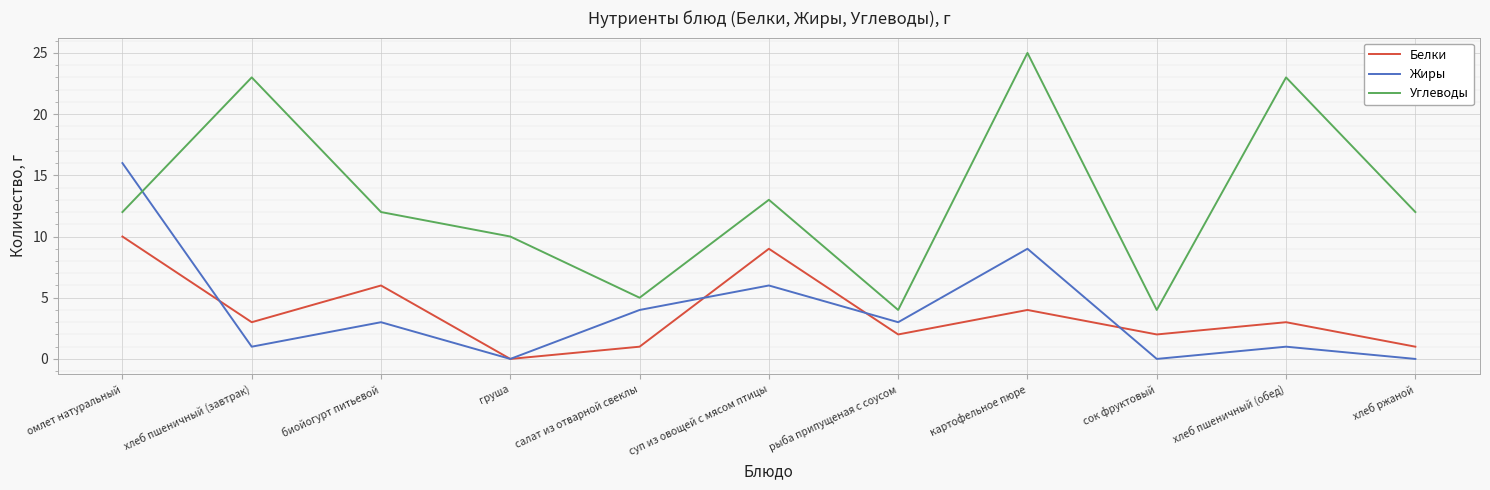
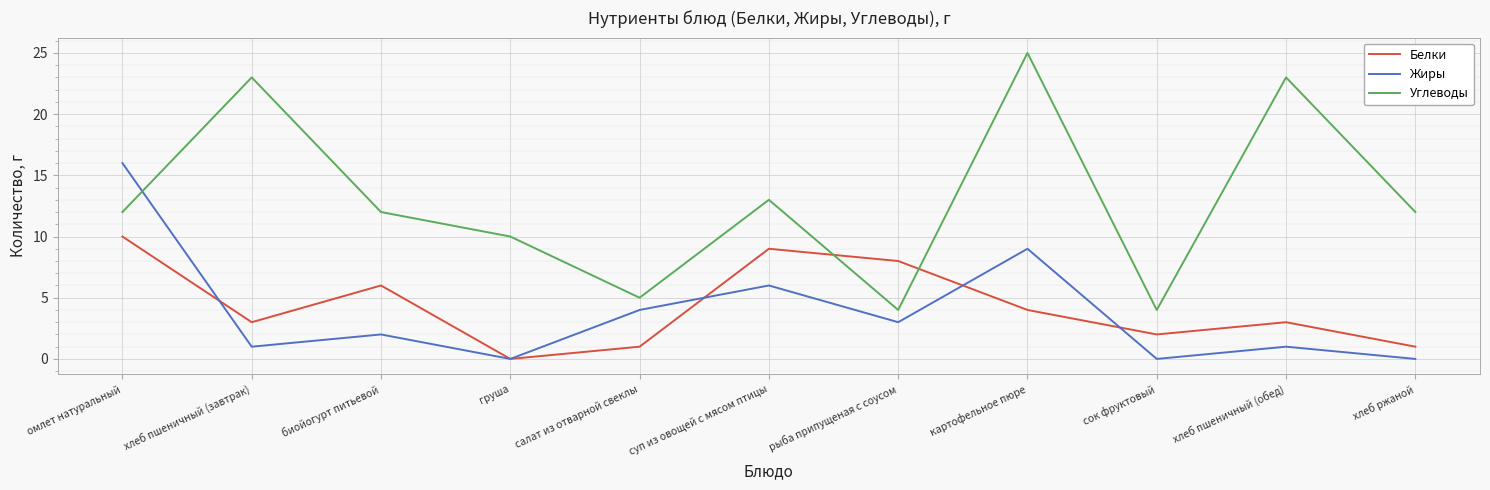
Жиры, биойогурт питьевой: 3 -> 2
Белки, рыба припущеная с соусом: 2 -> 8
